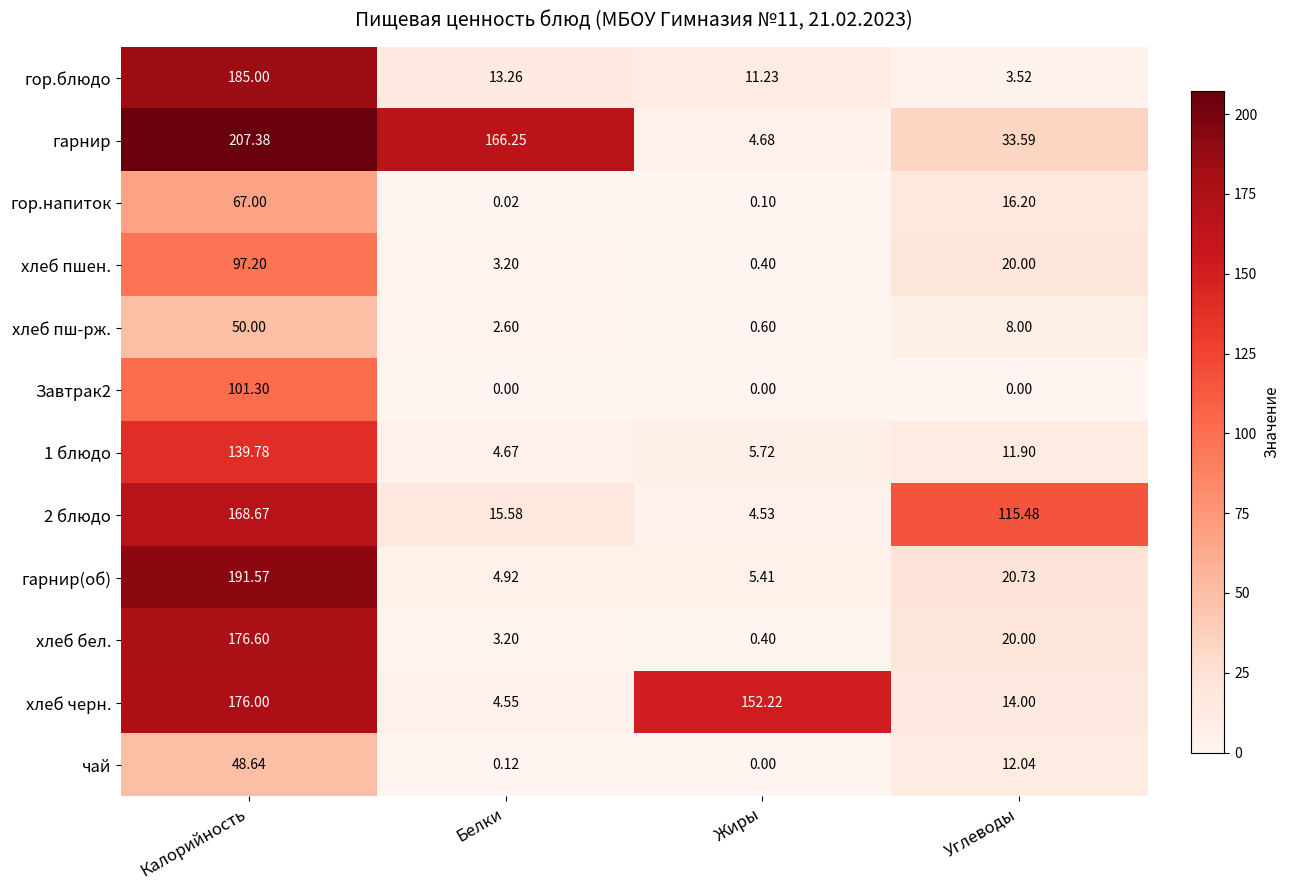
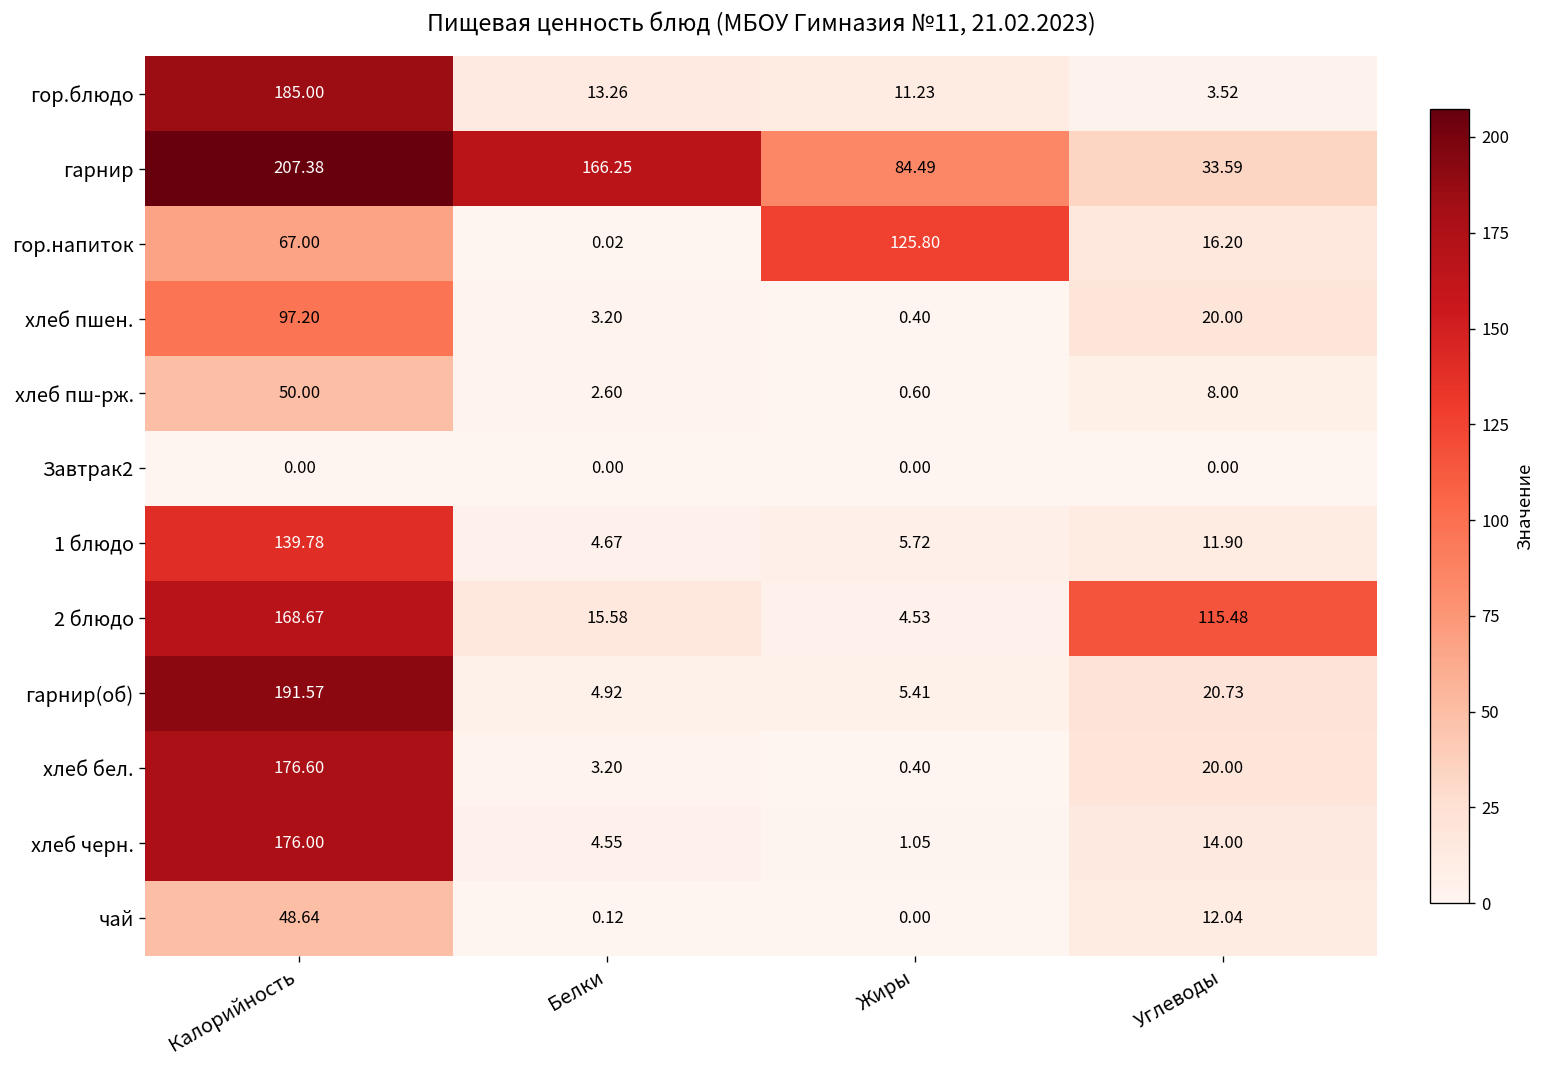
гарнир, Жиры: 4.68 -> 84.49
гор.напиток, Жиры: 0.10 -> 125.80
Завтрак2, Калорийность: 101.30 -> 0.00
хлеб черн., Жиры: 152.22 -> 1.05
